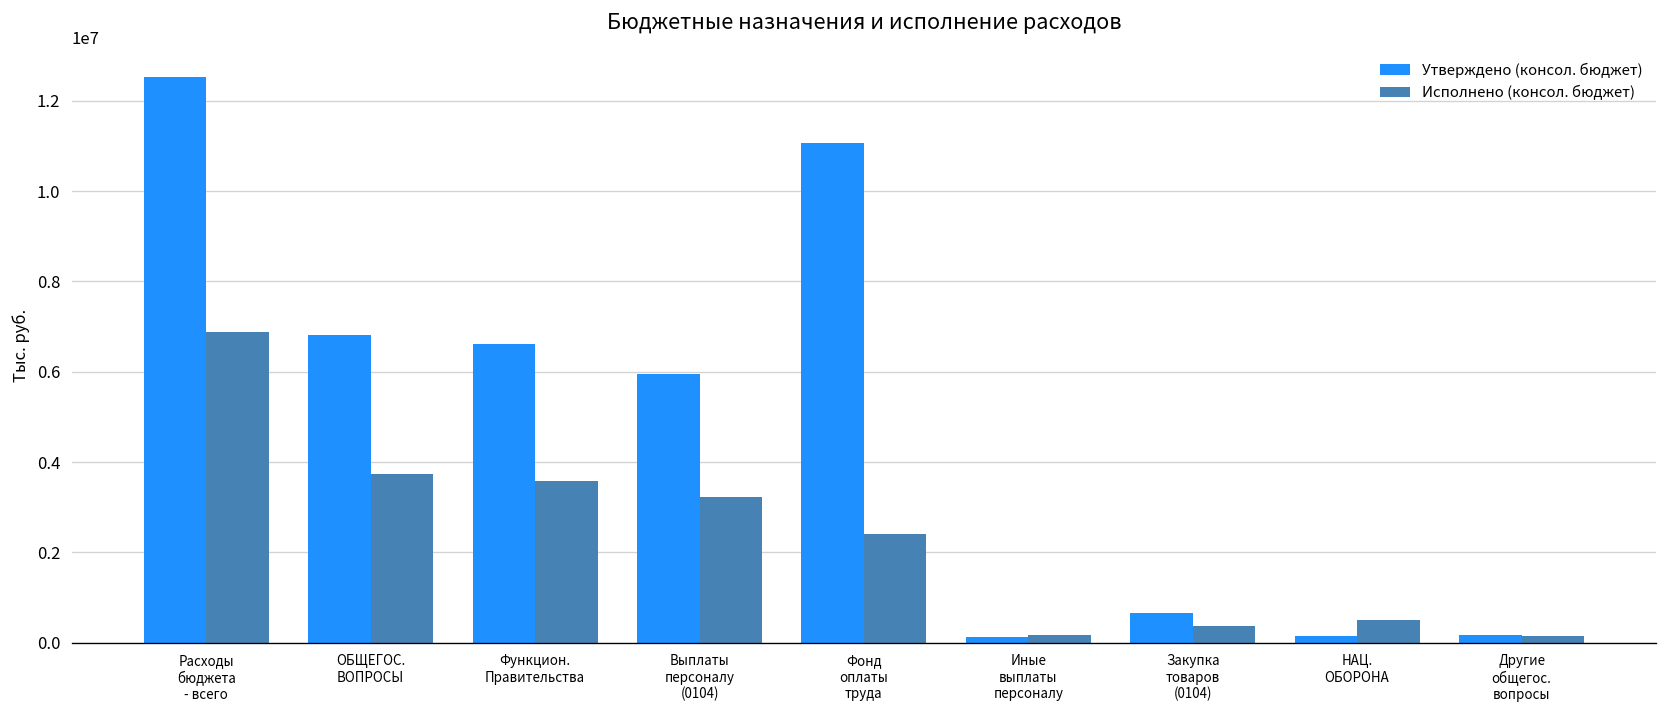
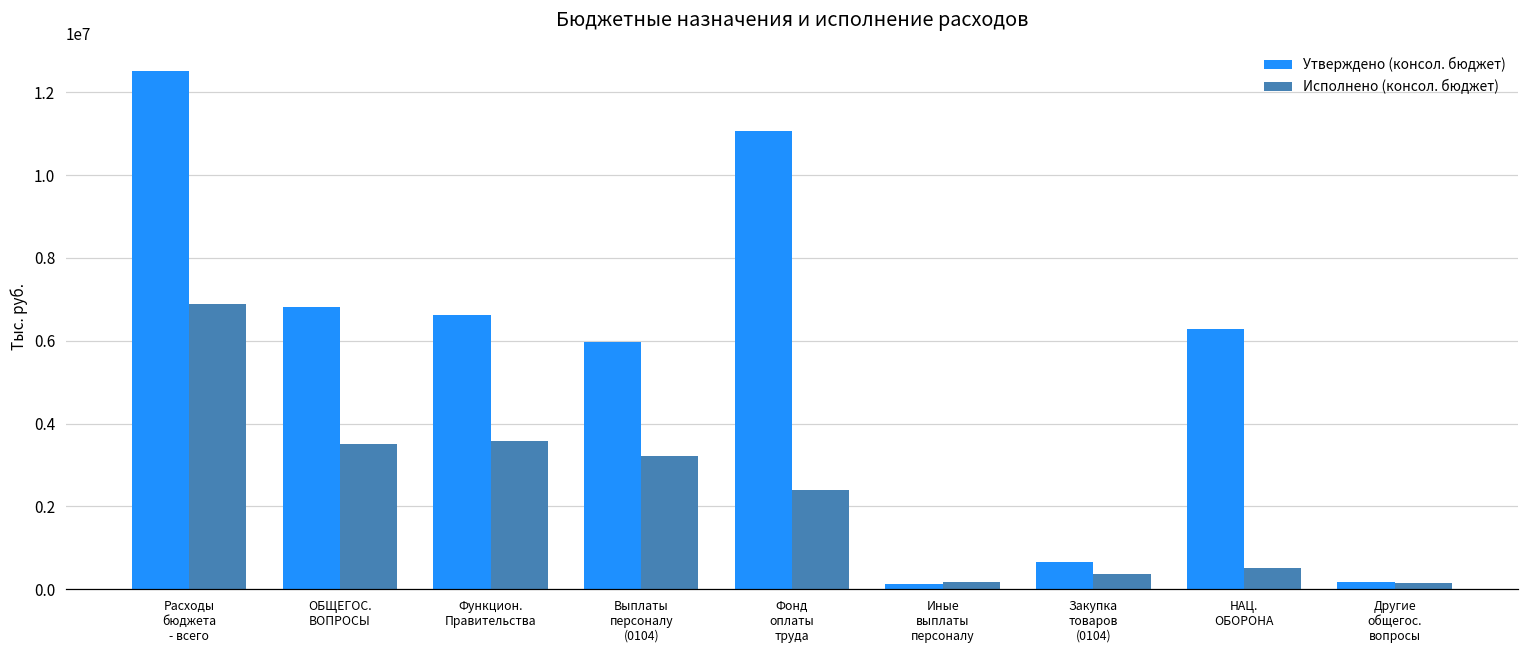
Исполнено (консол. бюджет), ОБЩЕГОС. ВОПРОСЫ: 3700000 -> 3500000
Утверждено (консол. бюджет), НАЦ. ОБОРОНА: 100000 -> 6300000
